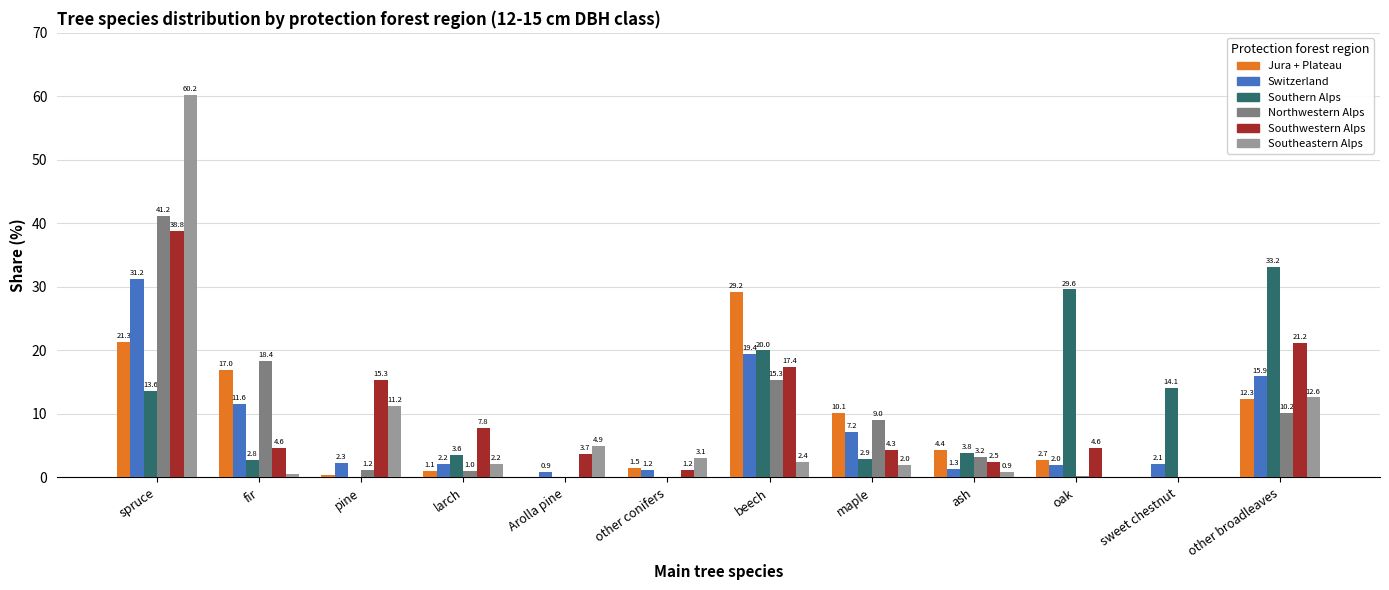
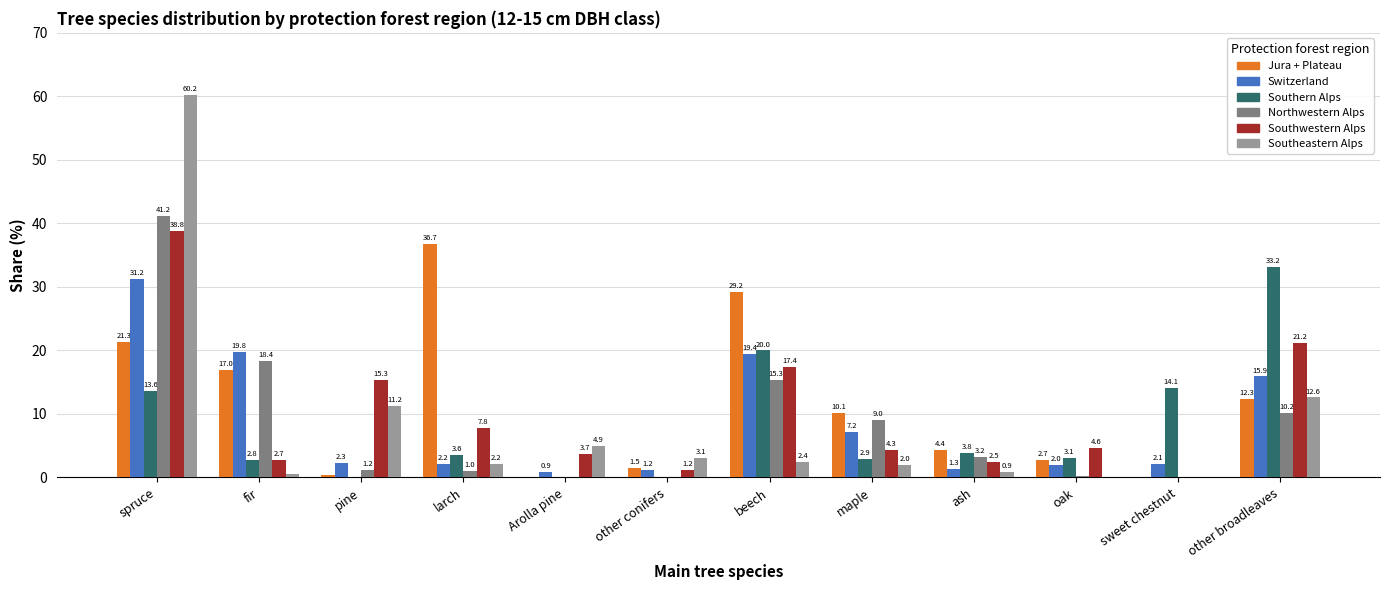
Switzerland, fir: 11.6 -> 19.8
Southwestern Alps, fir: 4.6 -> 2.7
Jura + Plateau, larch: 1.1 -> 36.7
Southern Alps, oak: 29.6 -> 3.1
